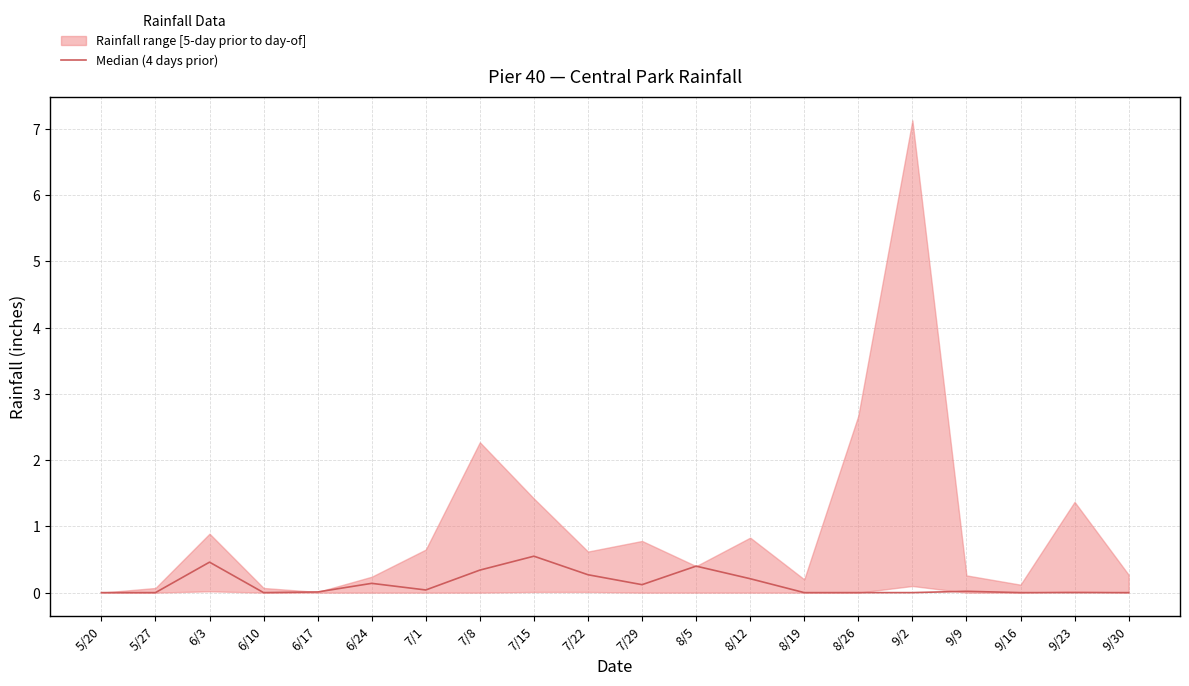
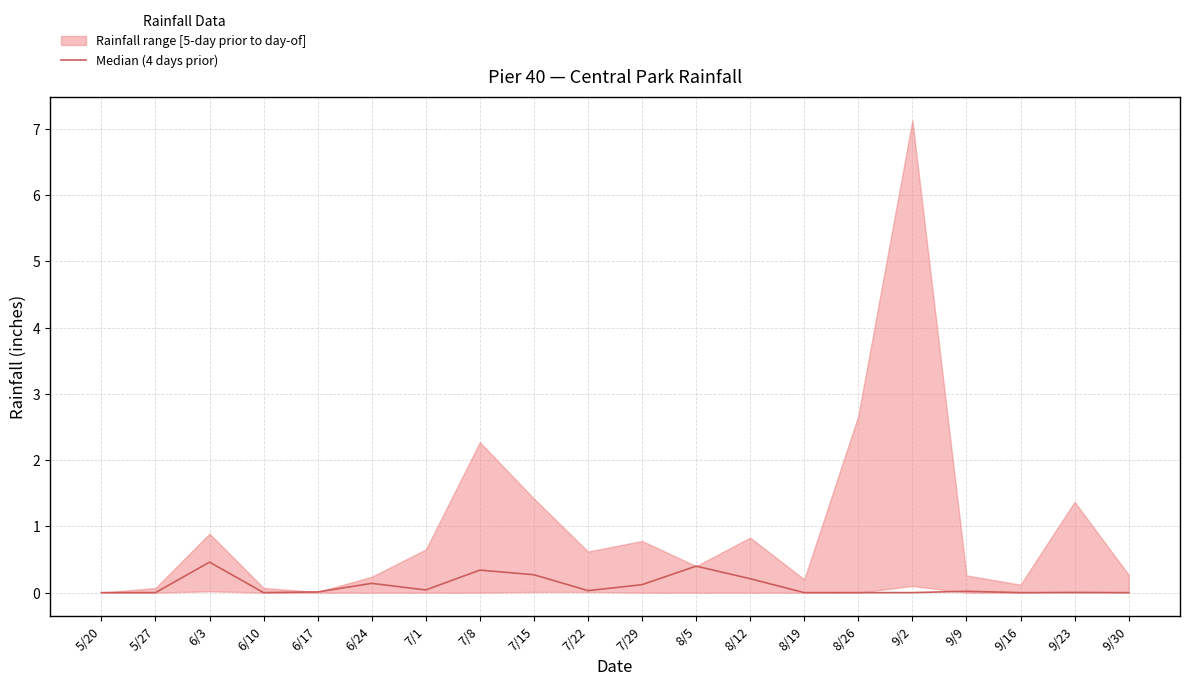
Median (4 days prior), 7/15: 0.6 -> 0.3
Median (4 days prior), 7/22: 0.3 -> 0.0
